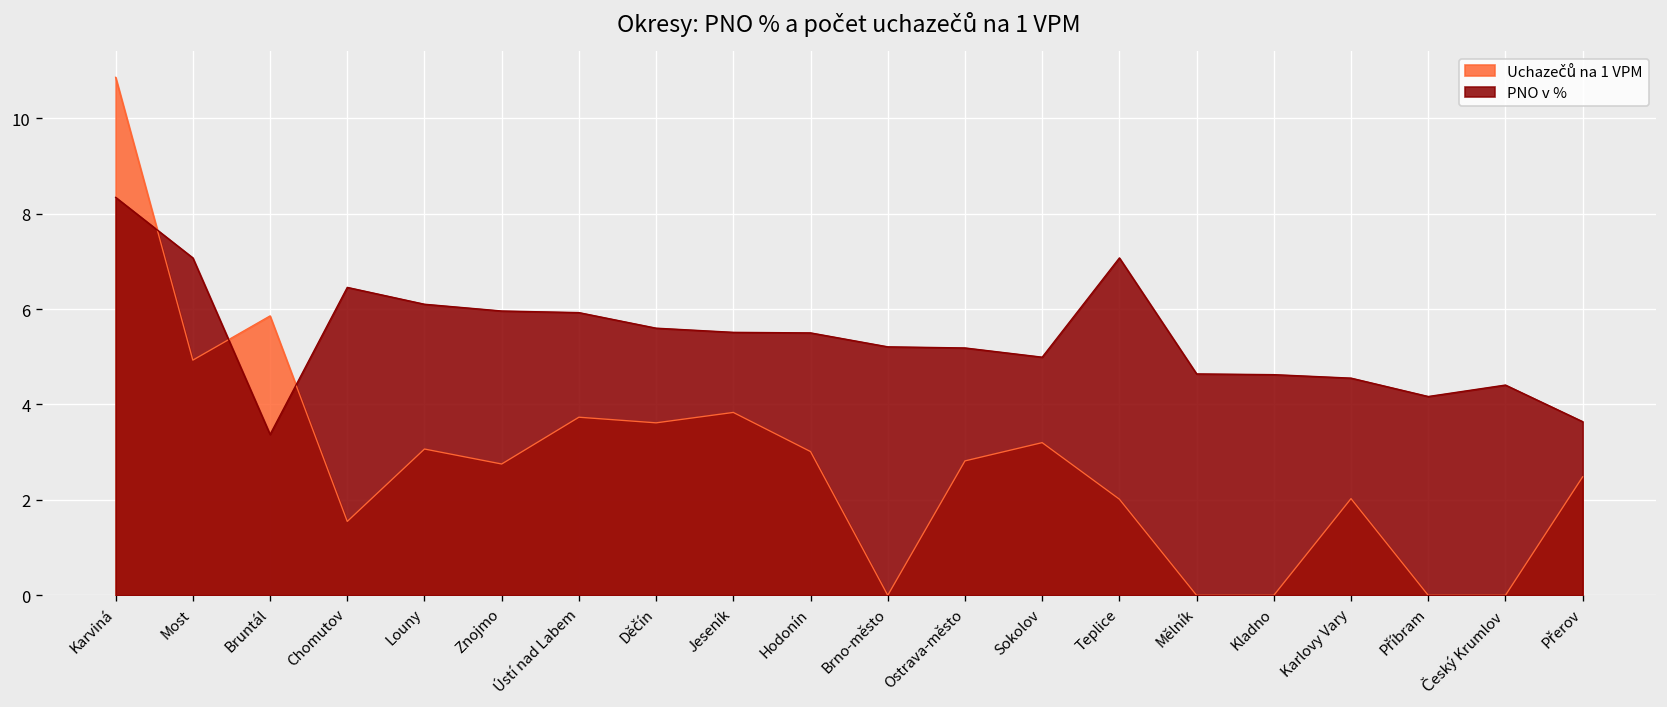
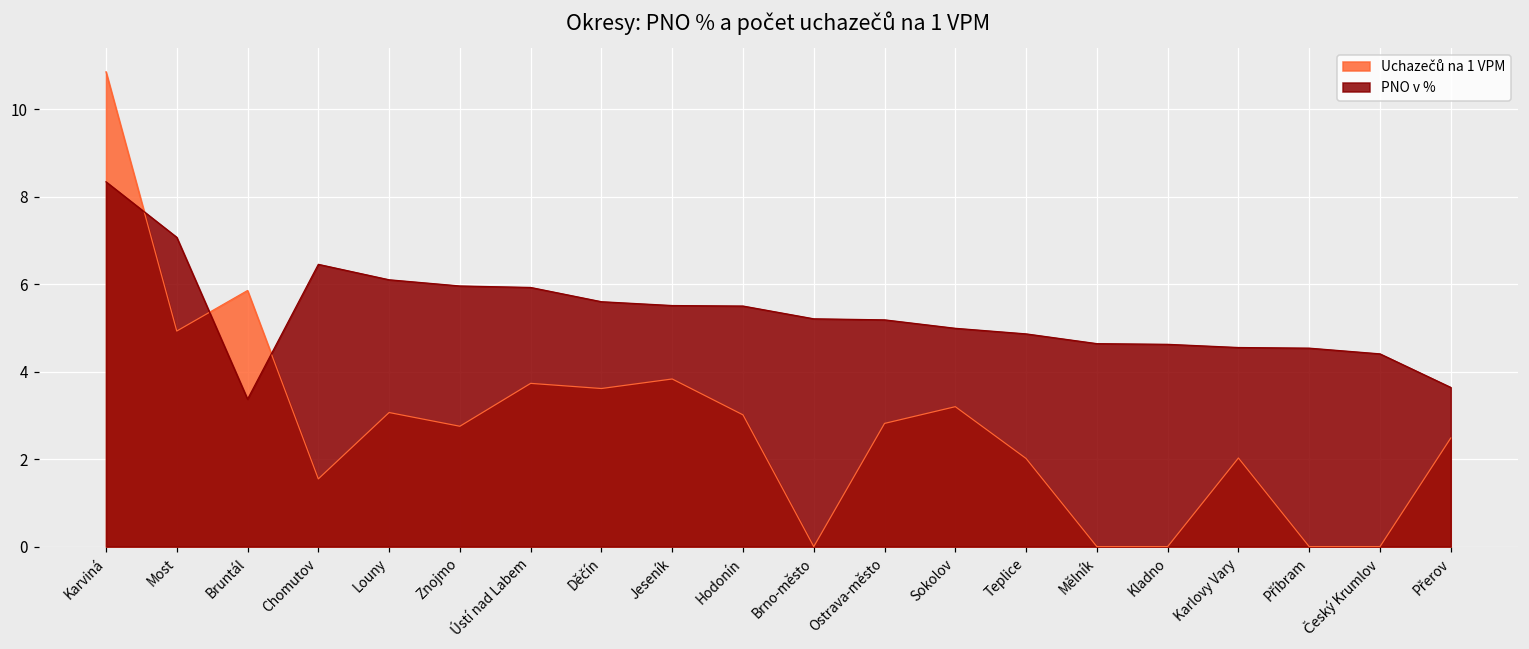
PNO v %, Teplice: 7.1 -> 4.9
PNO v %, Příbram: 4.2 -> 4.5
